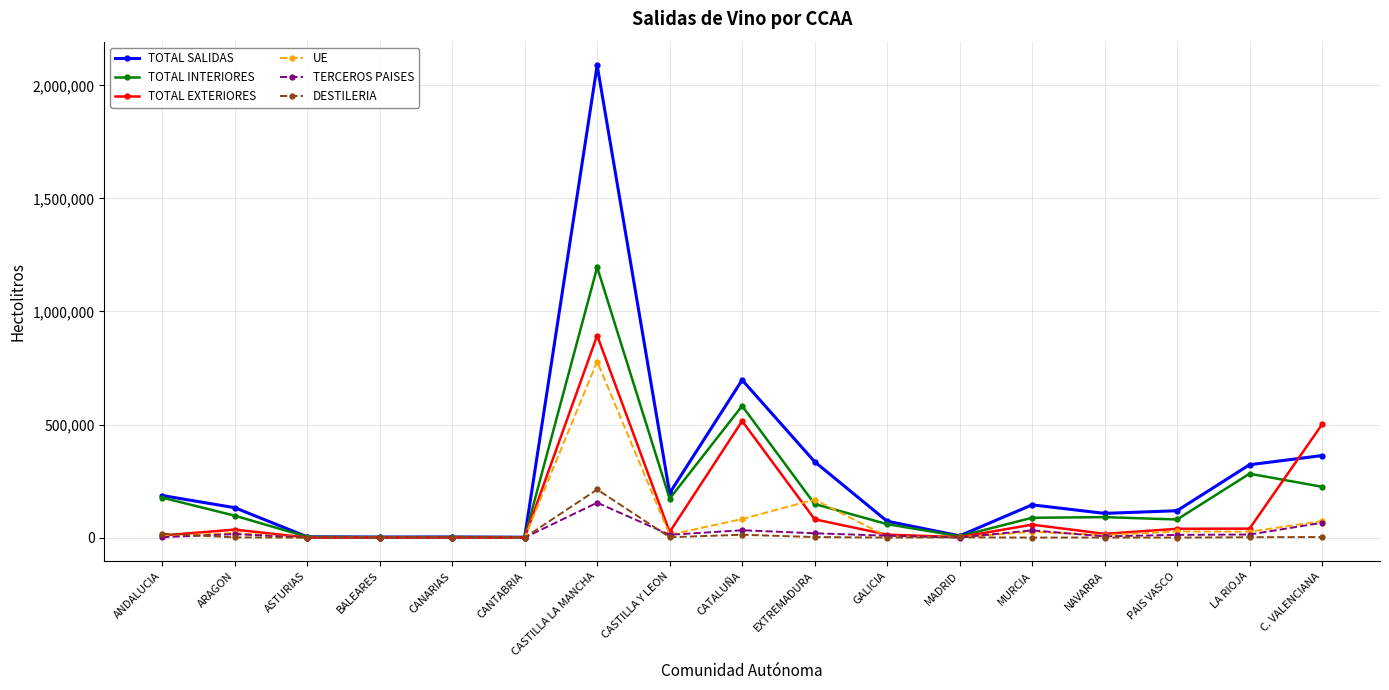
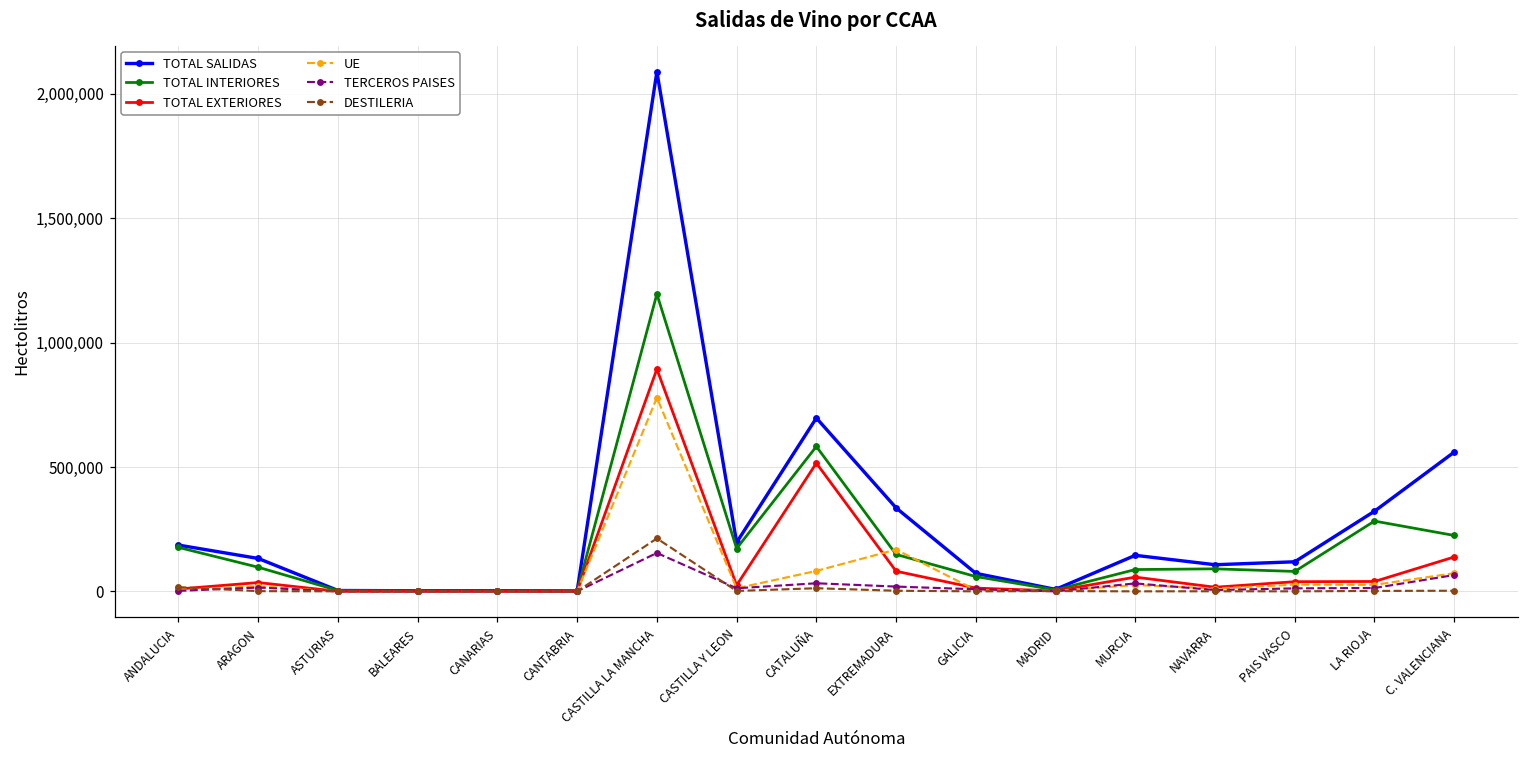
TOTAL SALIDAS, C. VALENCIANA: 360,000 -> 560,000
TOTAL EXTERIORES, C. VALENCIANA: 500,000 -> 140,000
